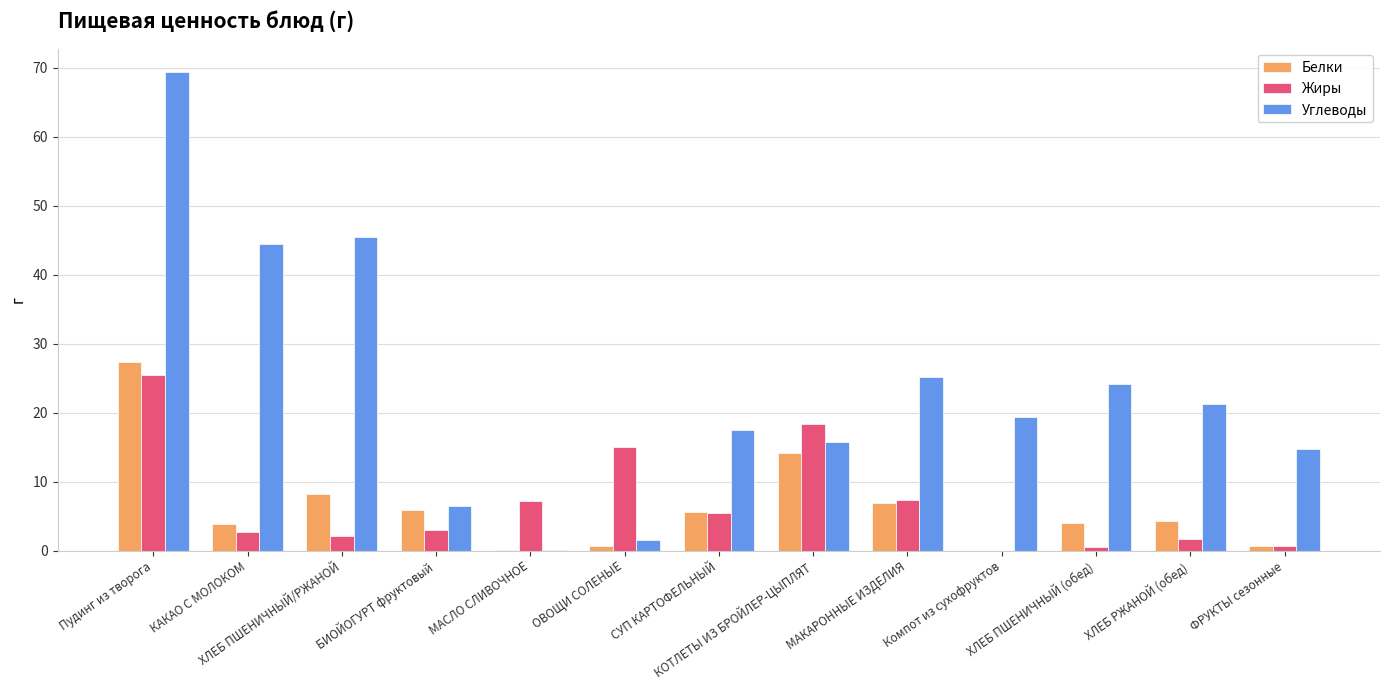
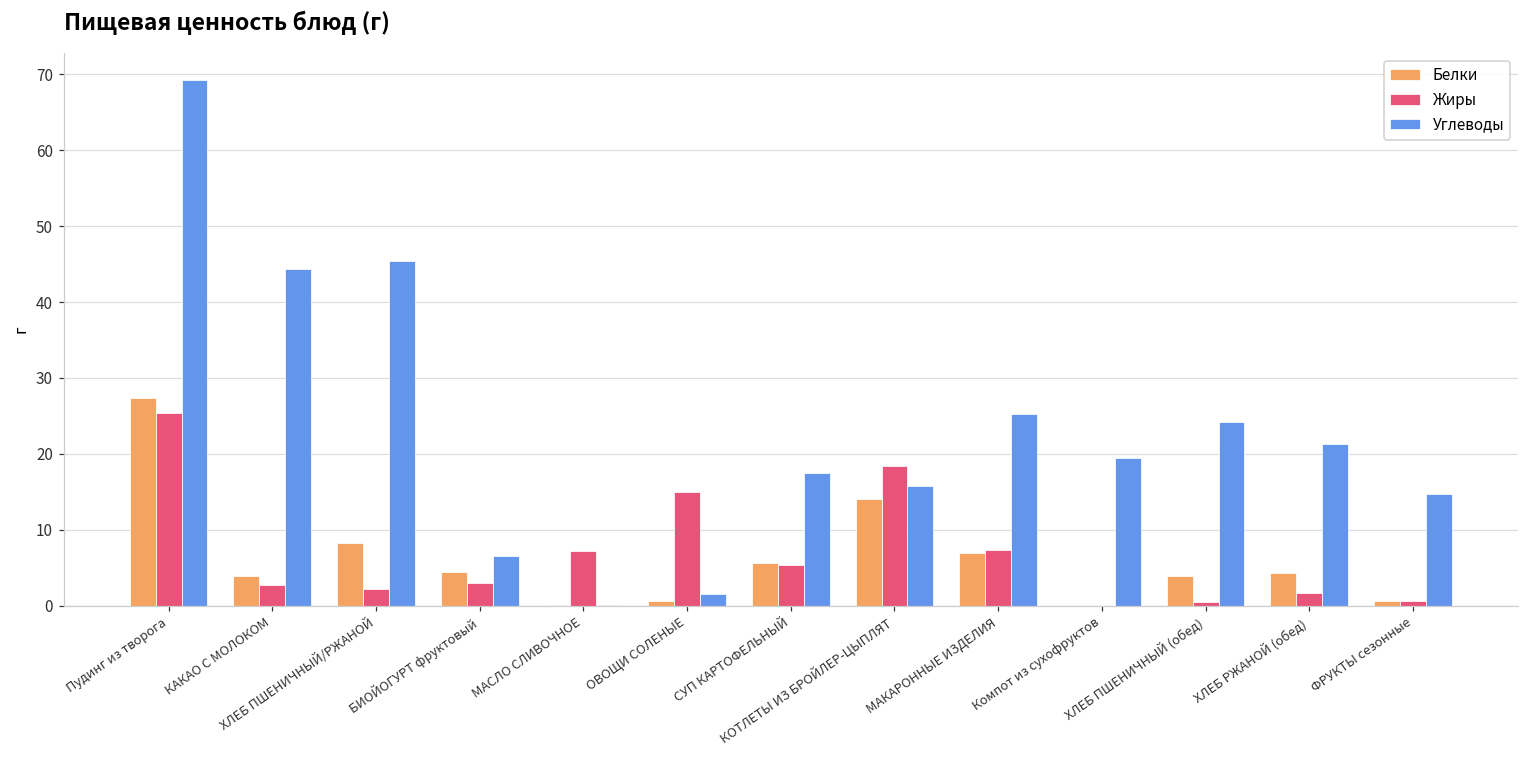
Белки, БИОЙОГУРТ фруктовый: 6 -> 4
